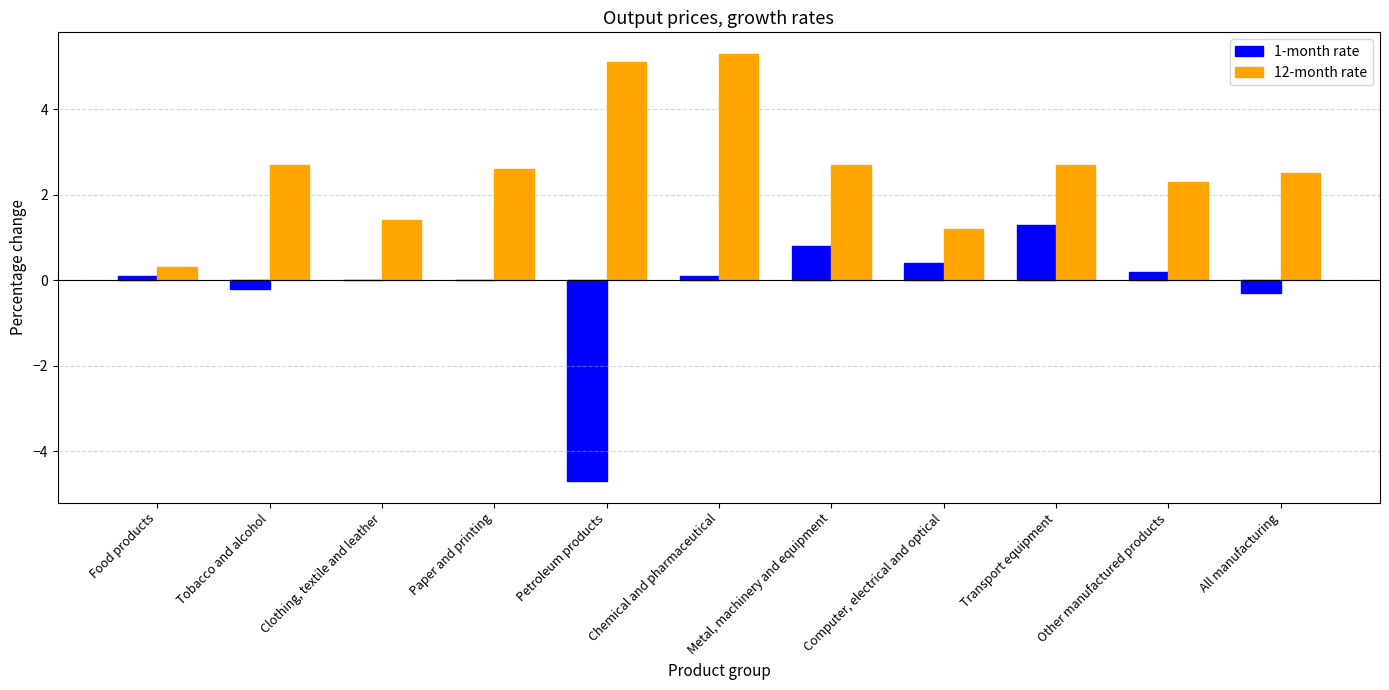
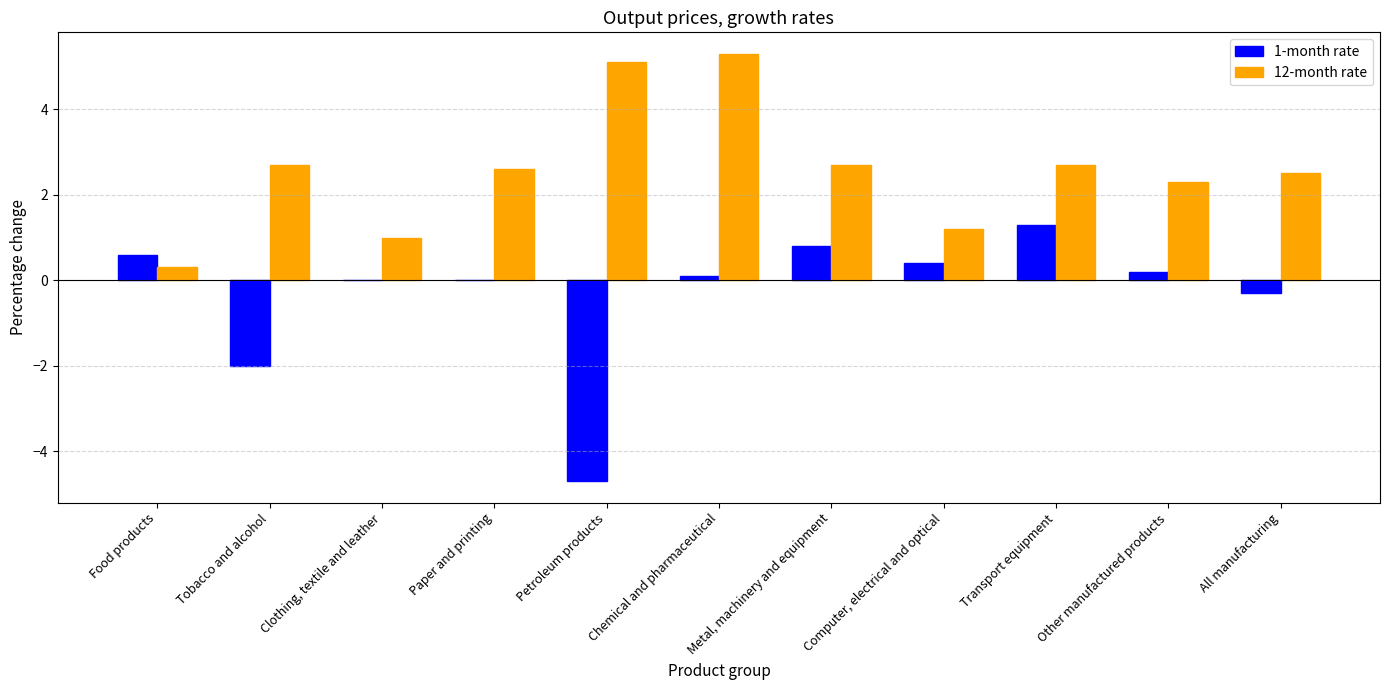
1-month rate, Food products: 0.1 -> 0.6
1-month rate, Tobacco and alcohol: -0.2 -> -2.0
12-month rate, Clothing, textile and leather: 1.4 -> 1.0
